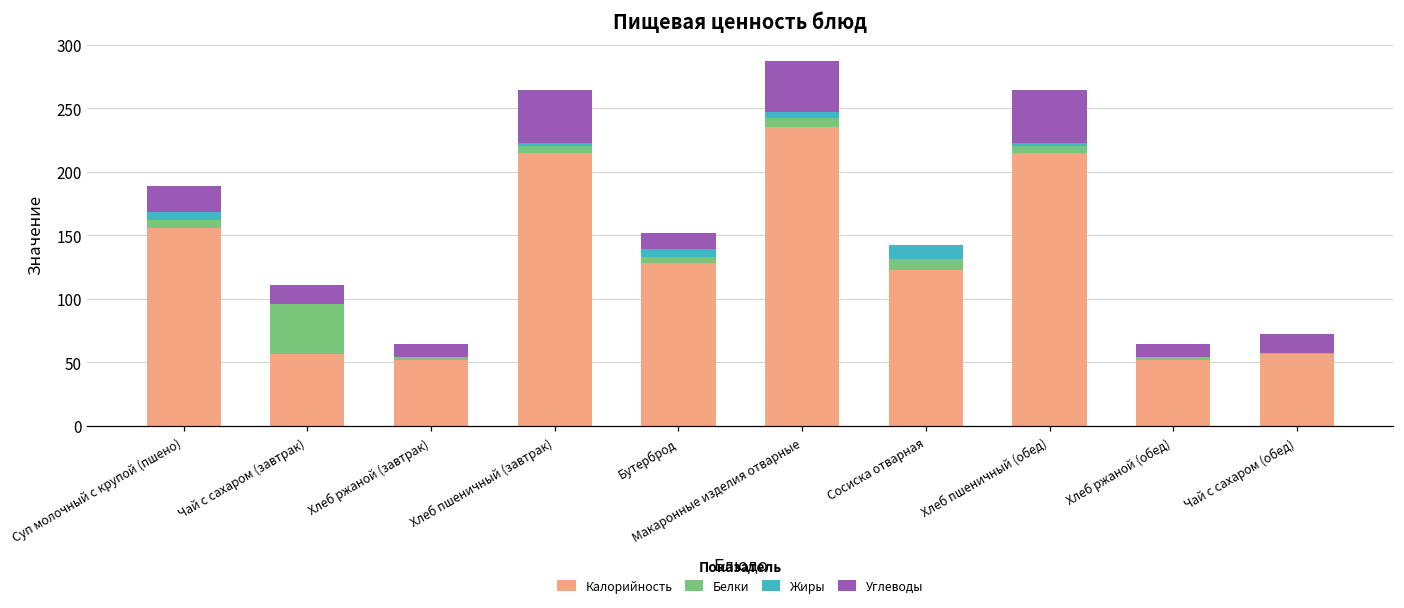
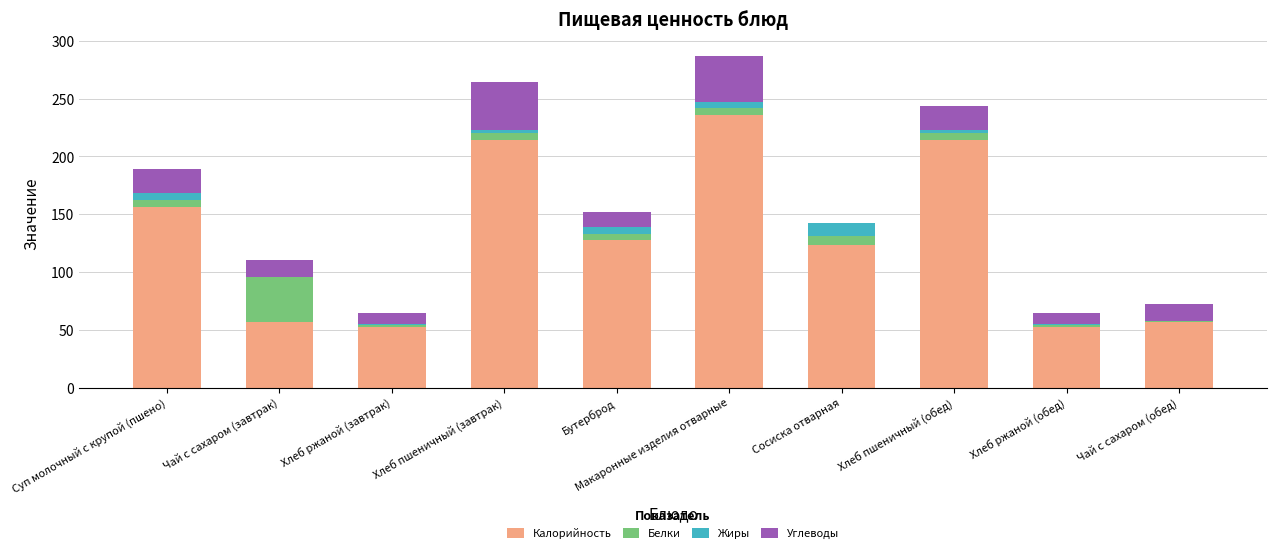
Углеводы, Хлеб пшеничный (обед): 42 -> 21
